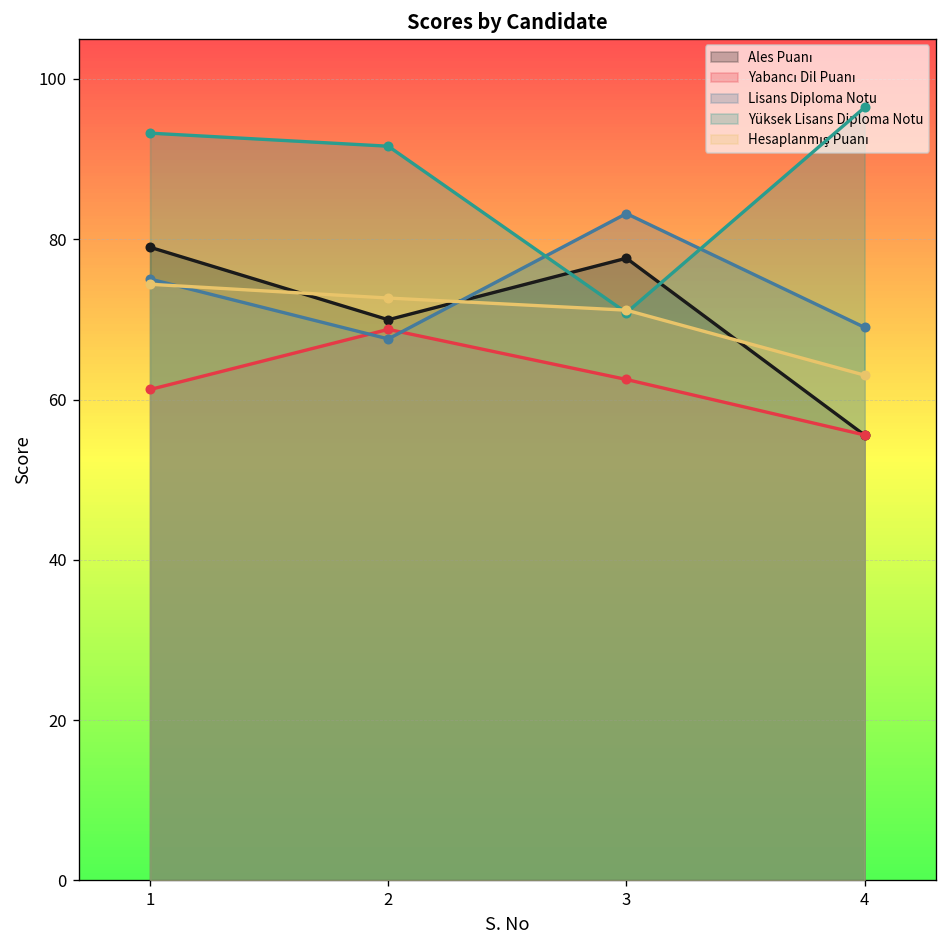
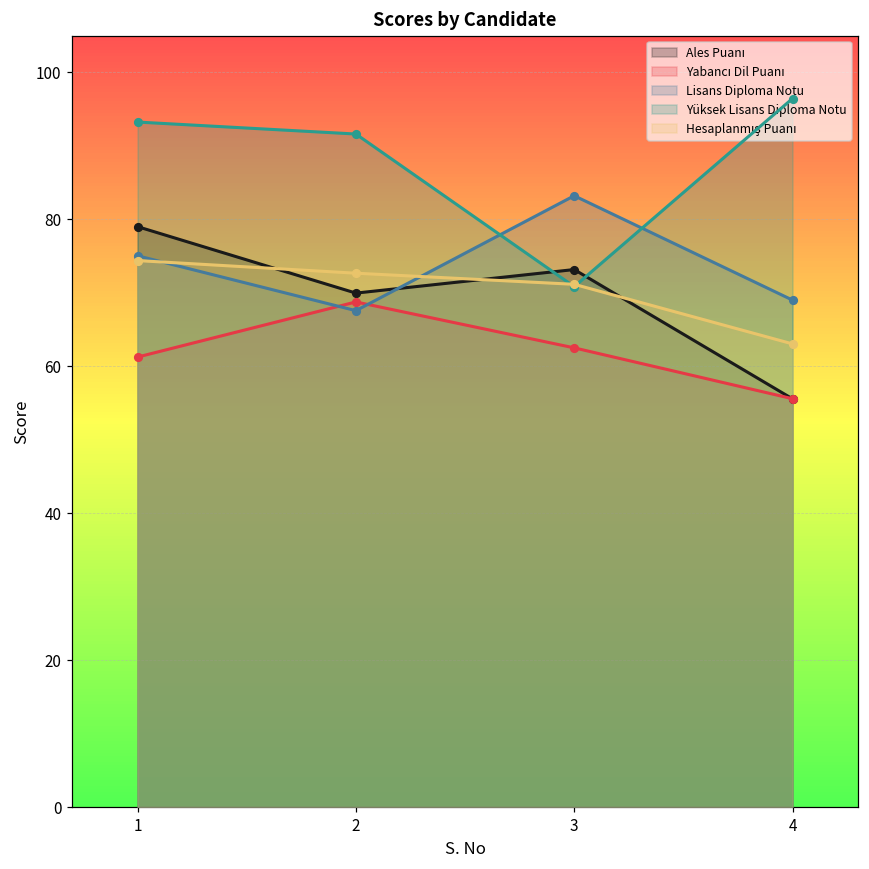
Ales Puanı, 3: 78 -> 73
